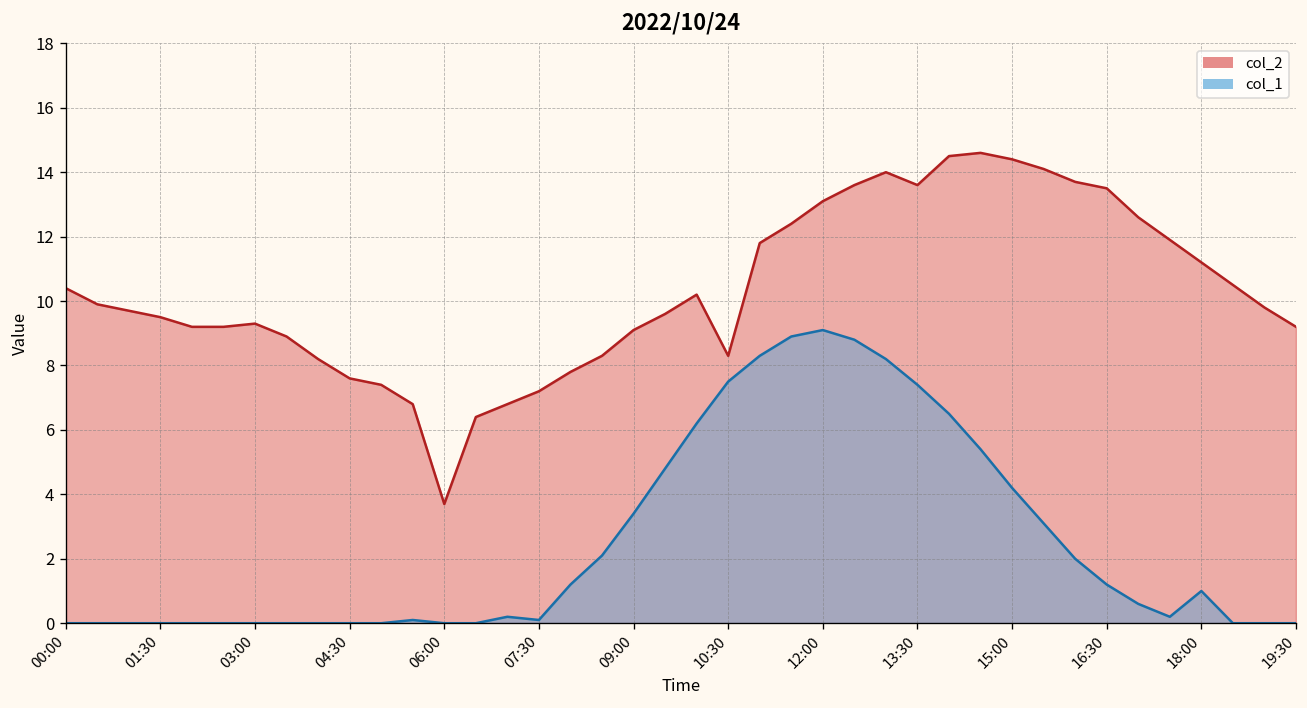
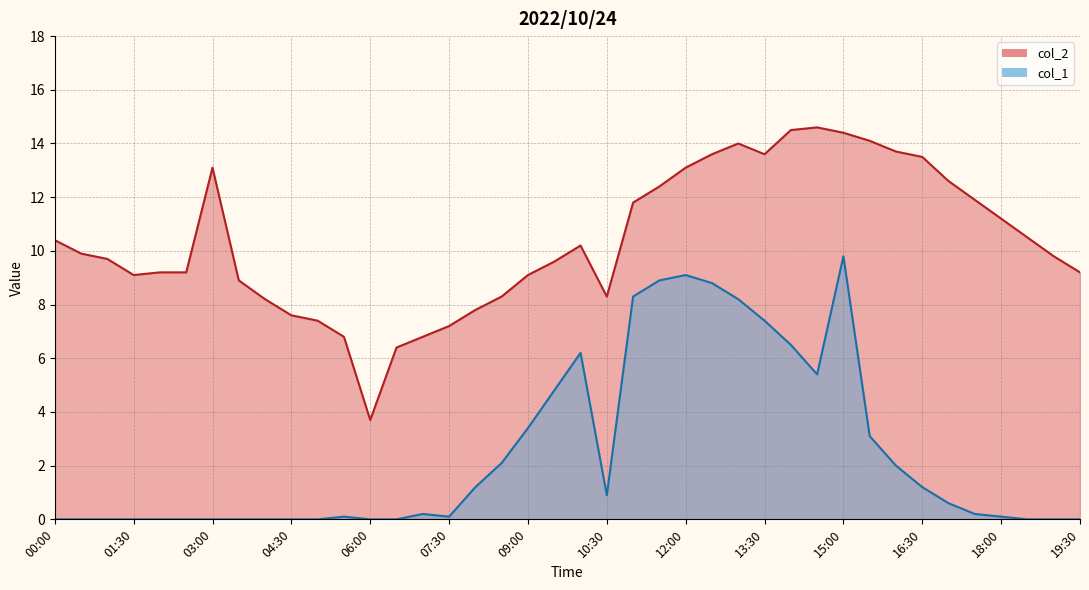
col_2, 01:30: 9.5 -> 9.1
col_2, 03:00: 9.3 -> 13.1
col_1, 10:30: 7.5 -> 0.9
col_1, 15:00: 4.2 -> 9.8
col_1, 18:00: 1.0 -> 0.1
